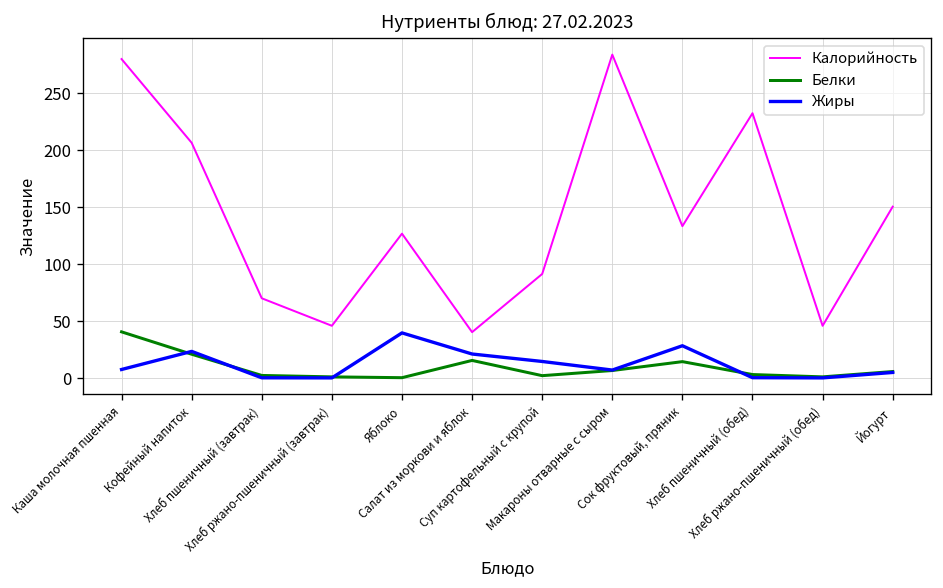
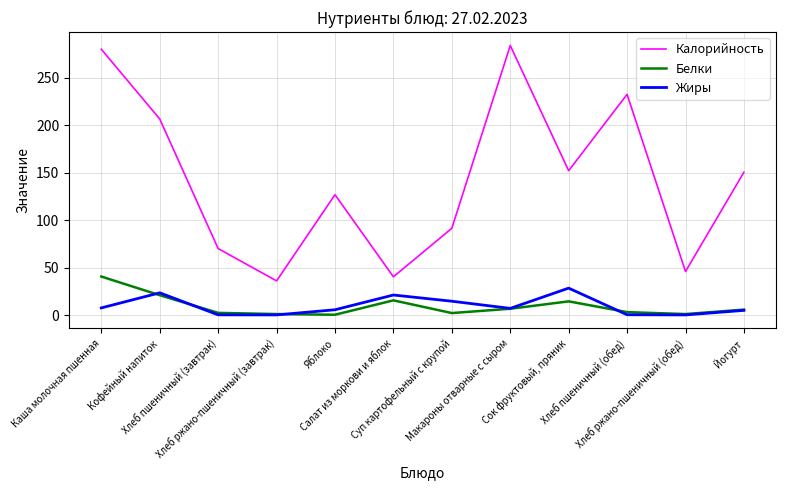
Калорийность, Хлеб ржано-пшеничный (завтрак): 50 -> 40
Жиры, Яблоко: 40 -> 10
Калорийность, Сок фруктовый, пряник: 130 -> 150
